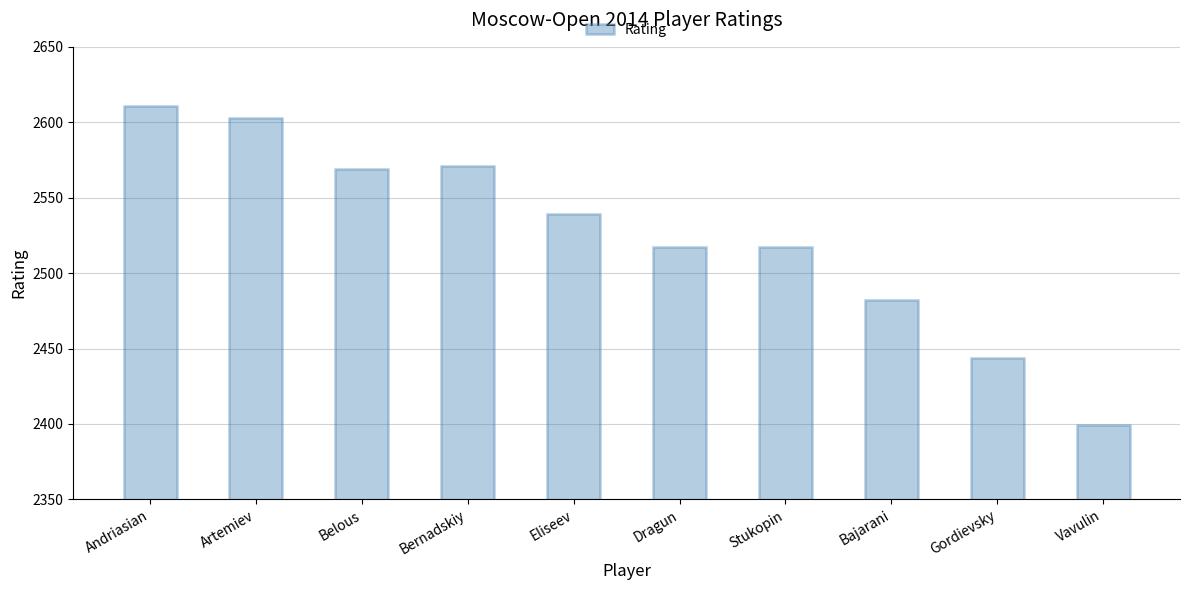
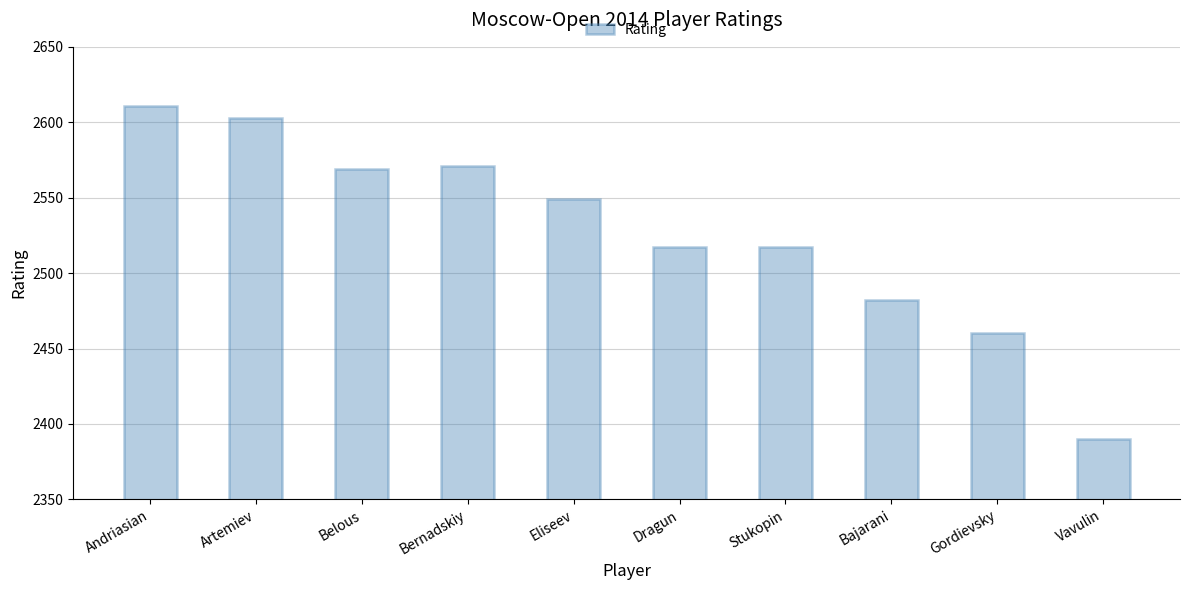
Eliseev: 2539 -> 2549
Gordievsky: 2444 -> 2460
Vavulin: 2399 -> 2390
